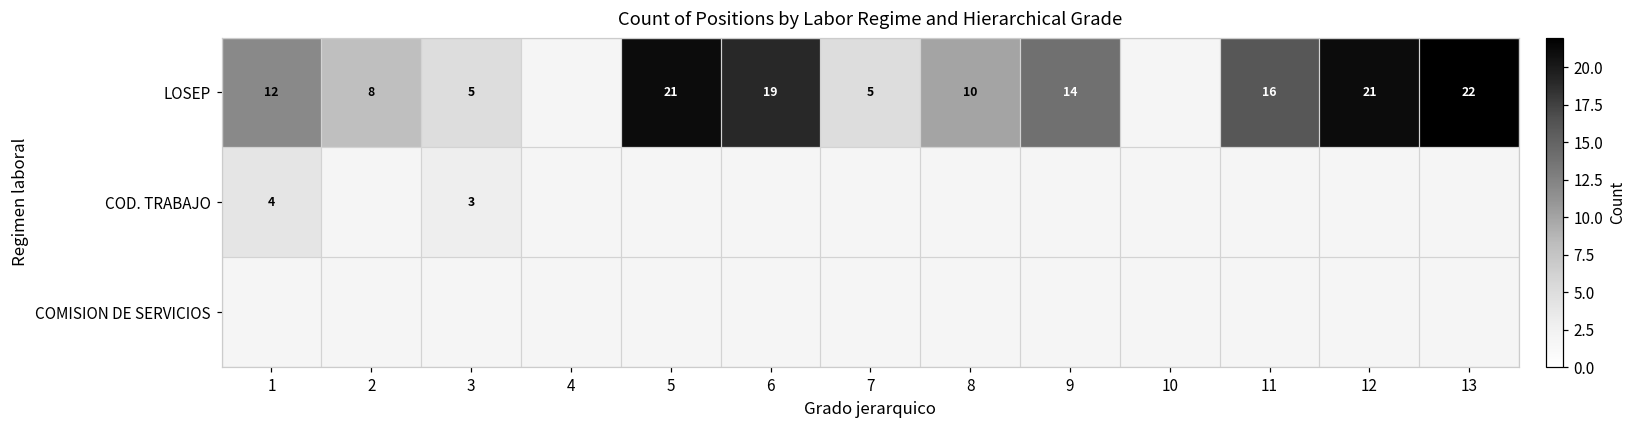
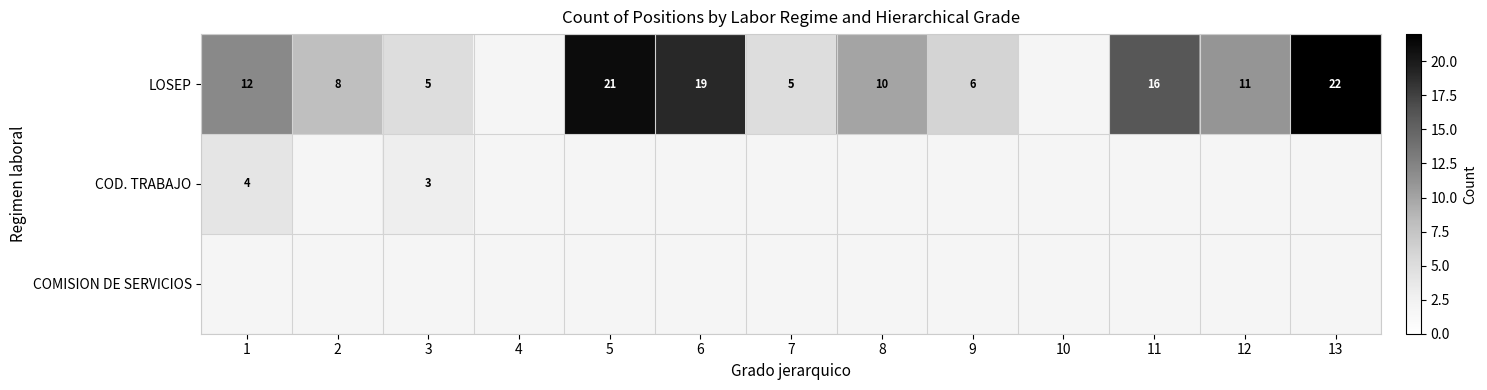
LOSEP, 9: 14 -> 6
LOSEP, 12: 21 -> 11
